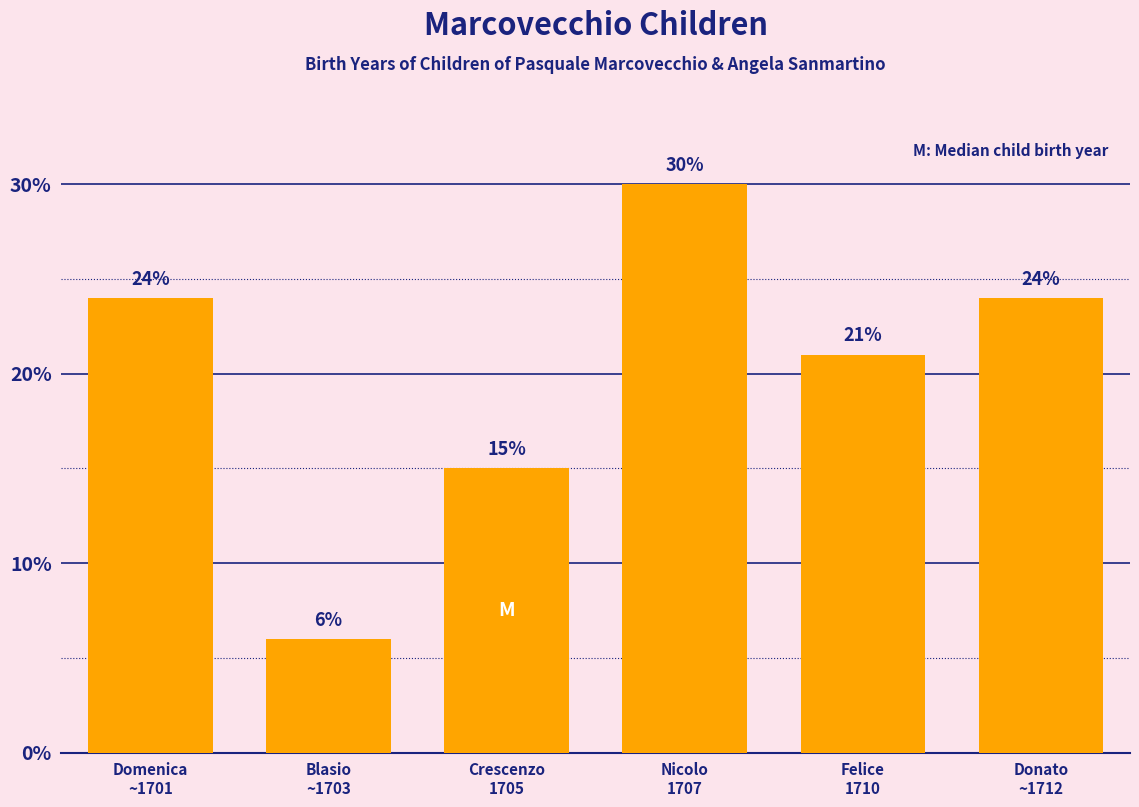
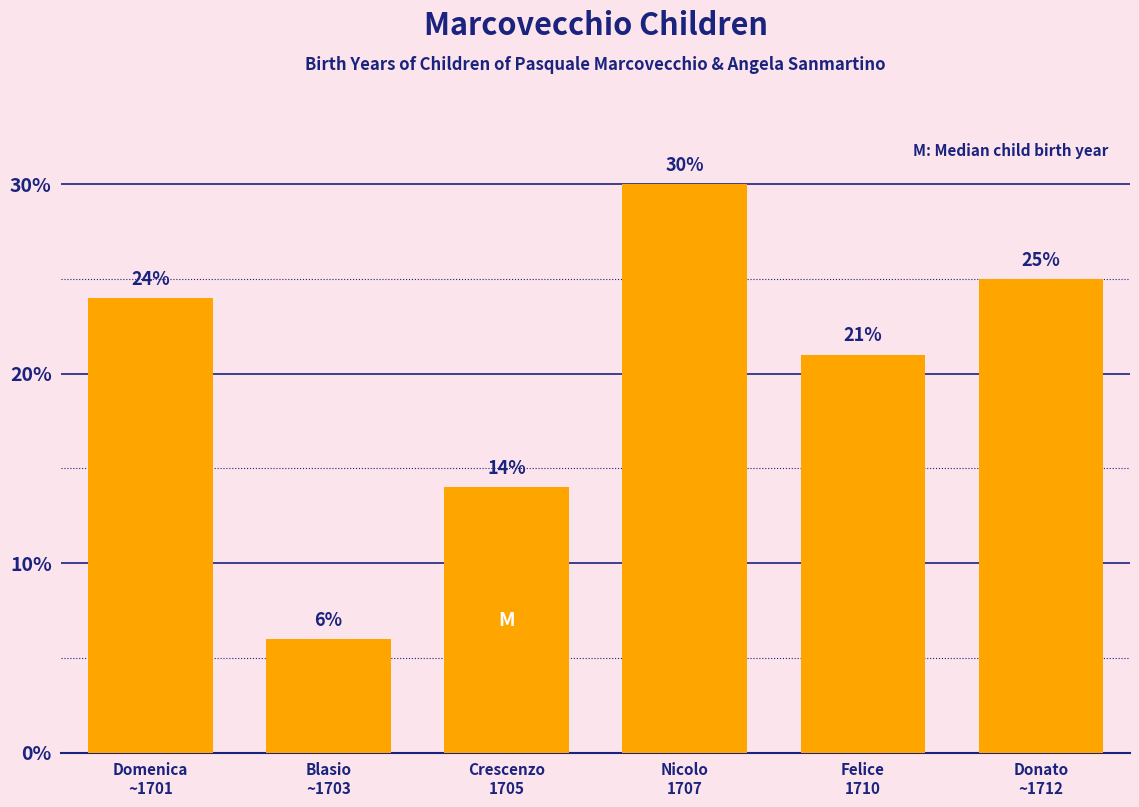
Crescenzo 1705: 15% -> 14%
Donato ~1712: 24% -> 25%
